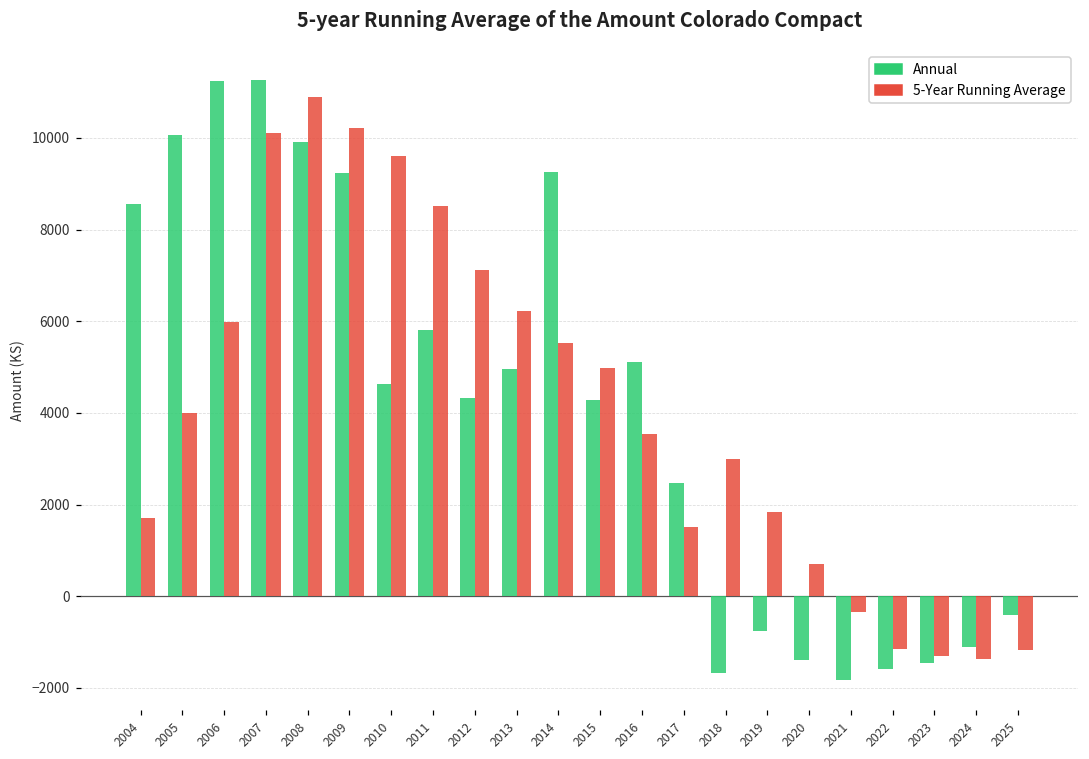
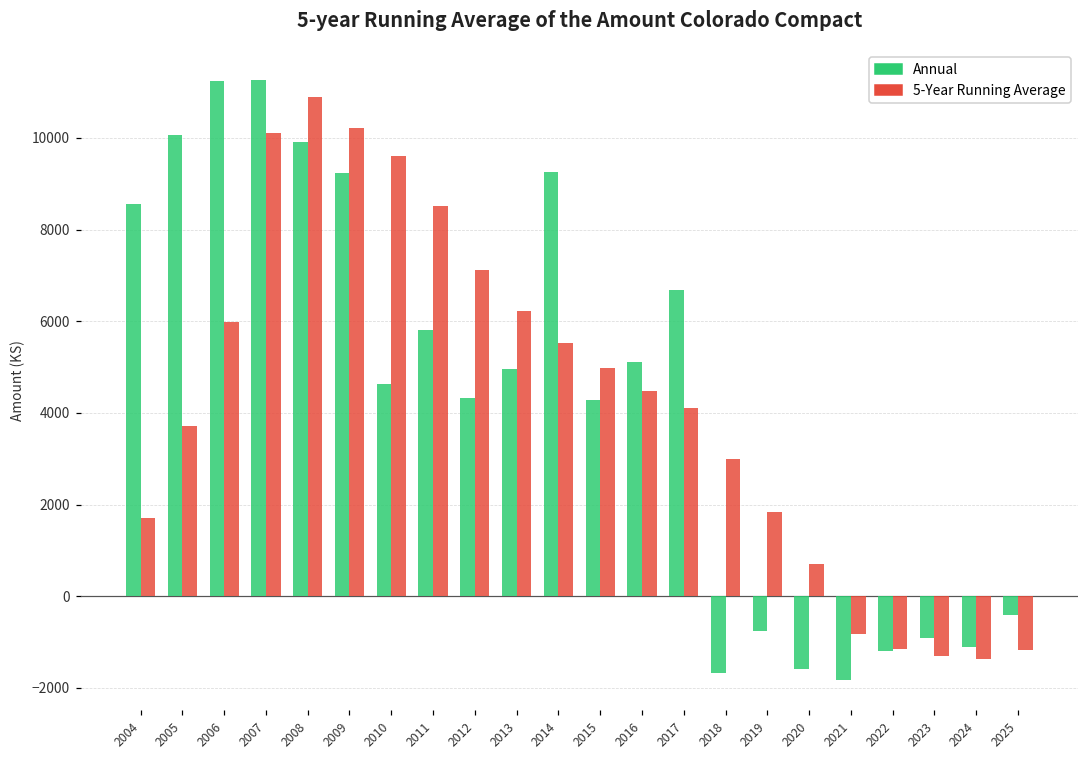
5-Year Running Average, 2005: 4000 -> 3700
5-Year Running Average, 2016: 3500 -> 4500
Annual, 2017: 2500 -> 6700
5-Year Running Average, 2017: 1500 -> 4100
Annual, 2020: -1400 -> -1600
5-Year Running Average, 2021: -300 -> -800
Annual, 2022: -1600 -> -1200
Annual, 2023: -1500 -> -900
